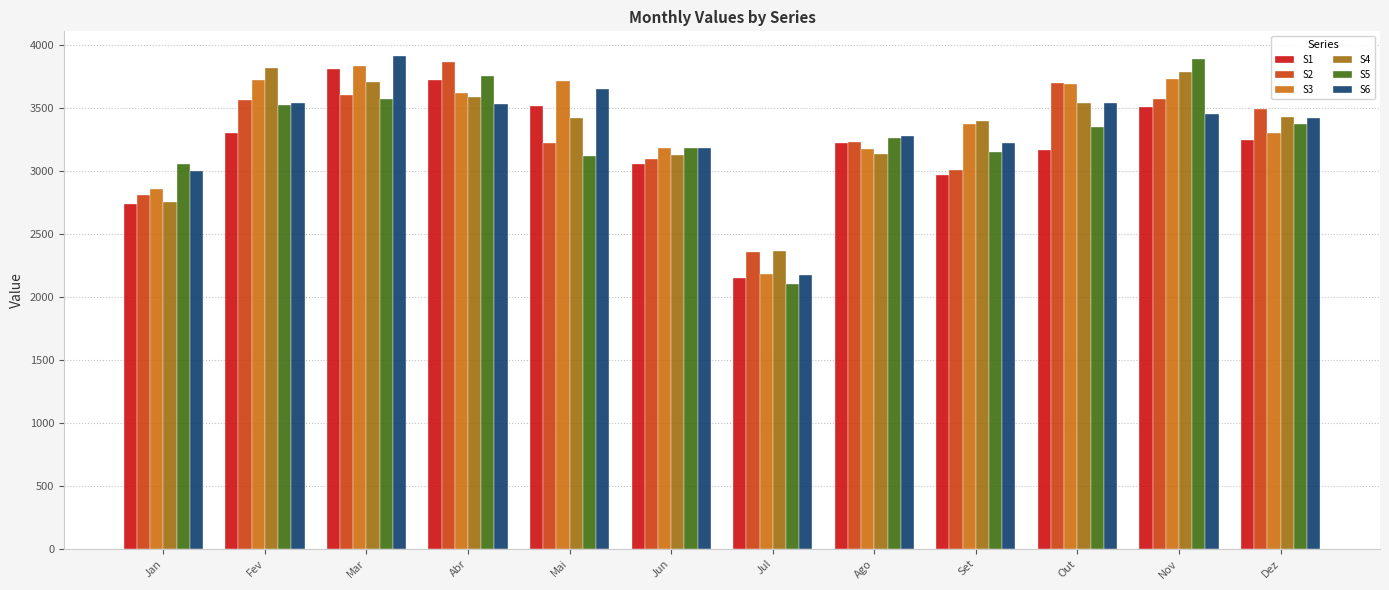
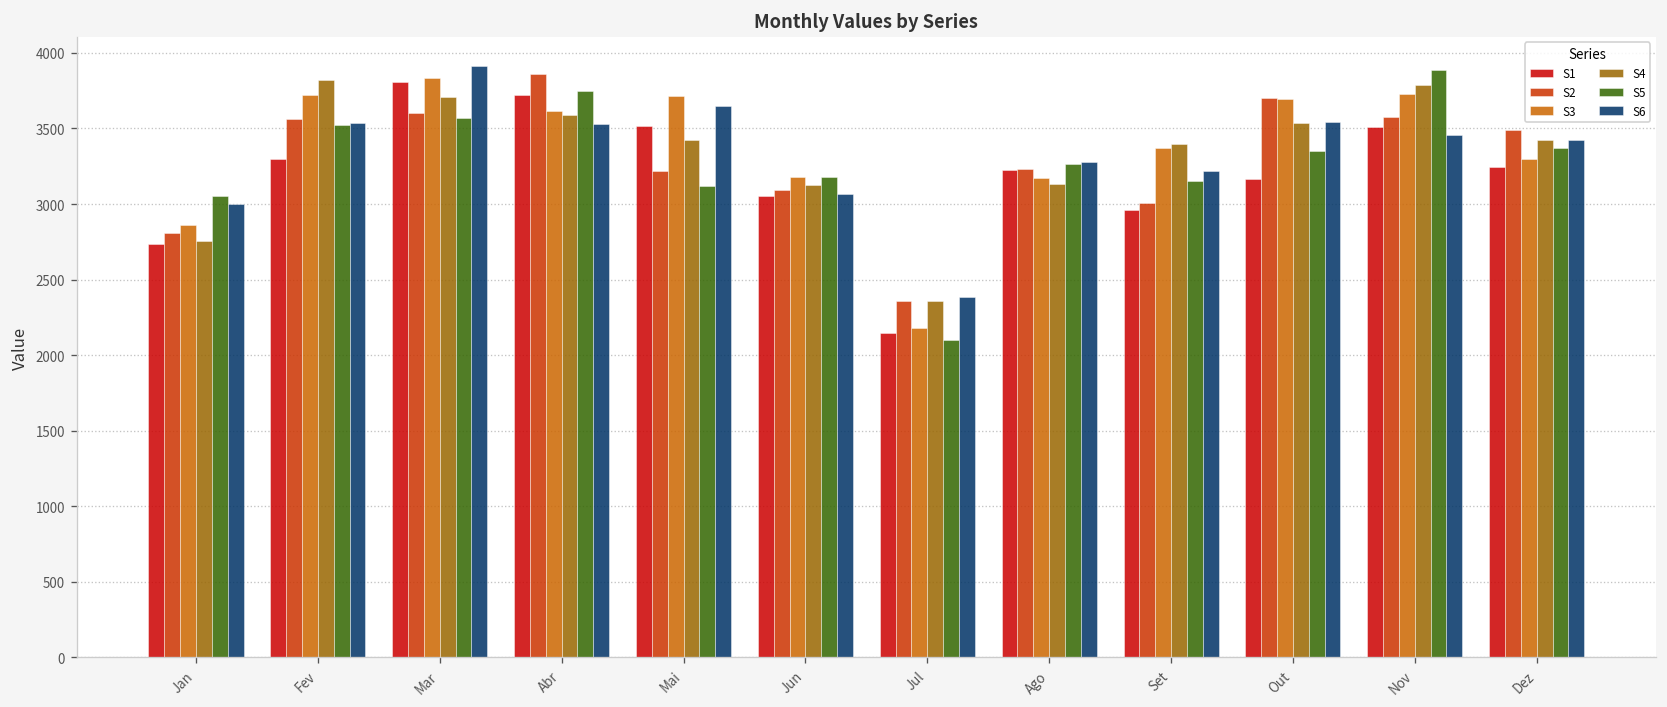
S6, Jun: 3180 -> 3070
S6, Jul: 2170 -> 2390
